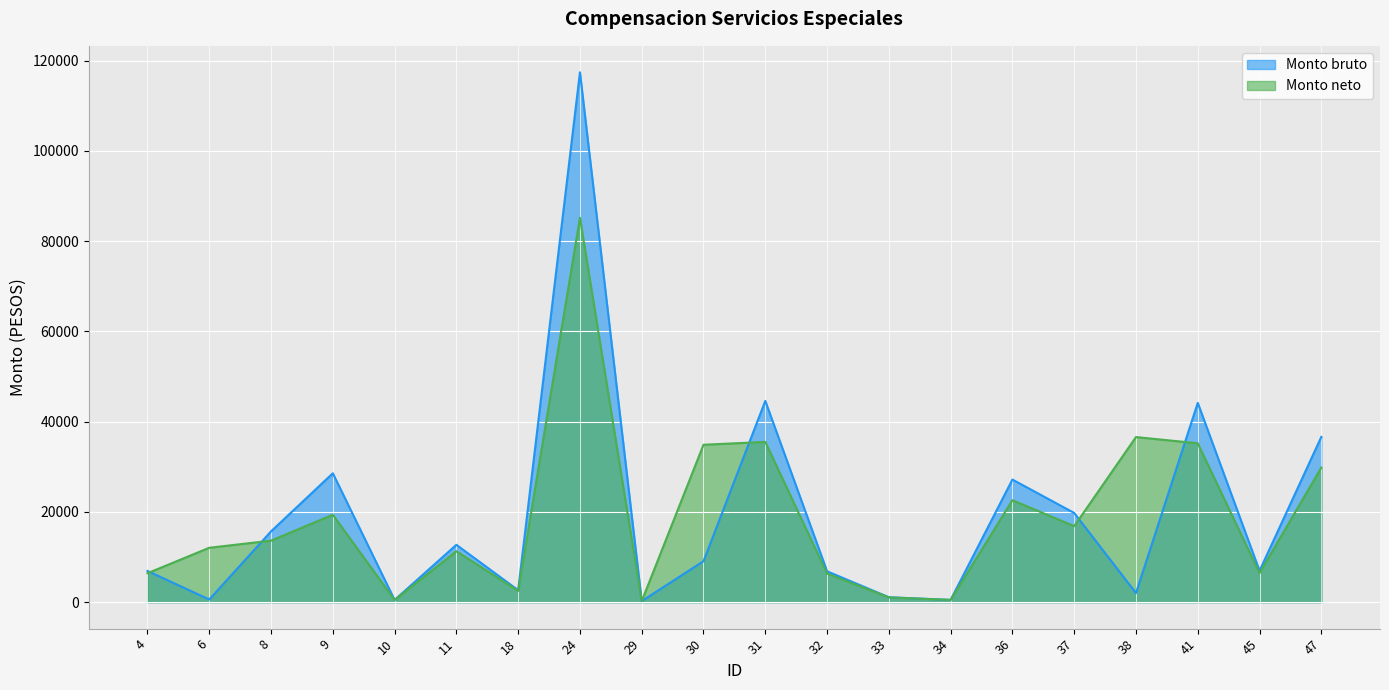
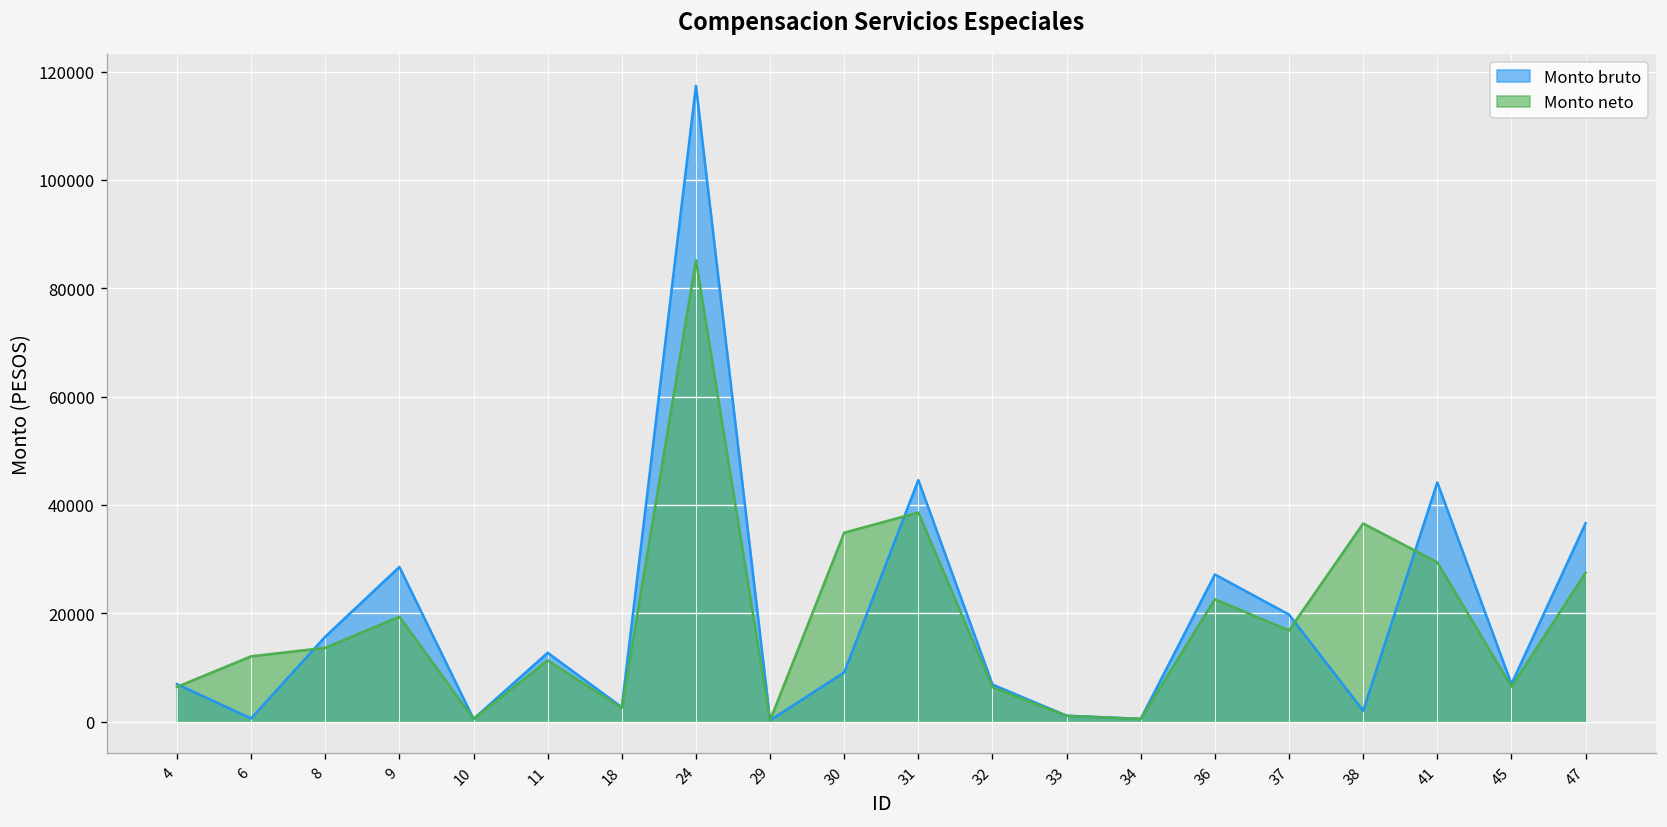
Monto neto, 31: 36000 -> 39000
Monto neto, 41: 35000 -> 29000
Monto neto, 47: 30000 -> 27000
